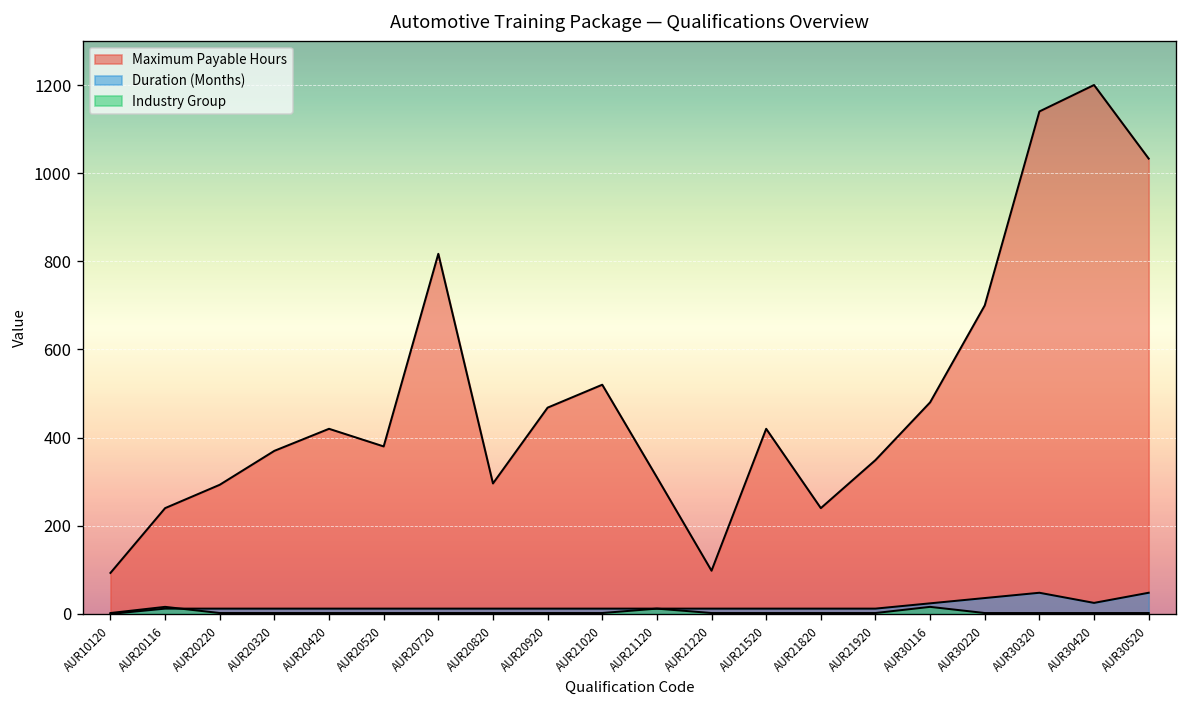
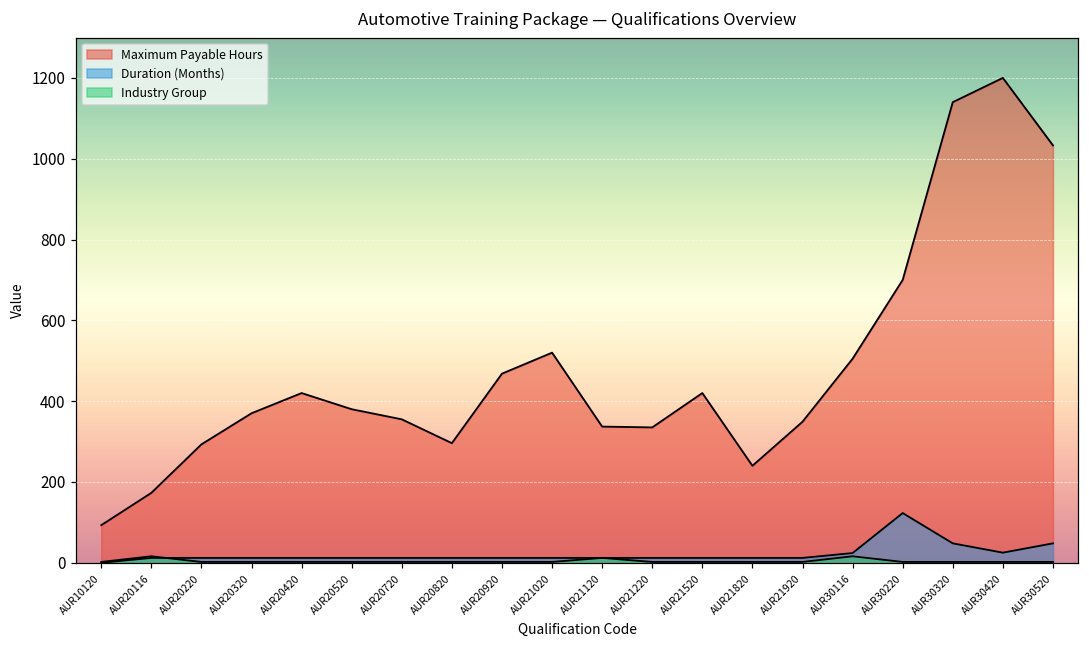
Maximum Payable Hours, AUR20116: 240 -> 170
Maximum Payable Hours, AUR20720: 820 -> 360
Maximum Payable Hours, AUR21120: 310 -> 340
Maximum Payable Hours, AUR21220: 100 -> 340
Maximum Payable Hours, AUR30116: 480 -> 510
Duration (Months), AUR30220: 40 -> 120
